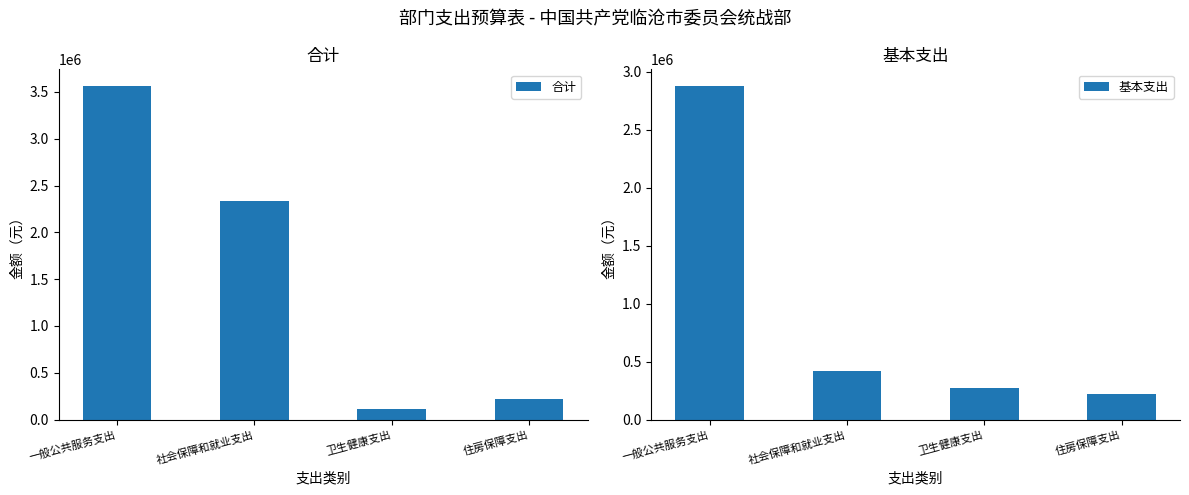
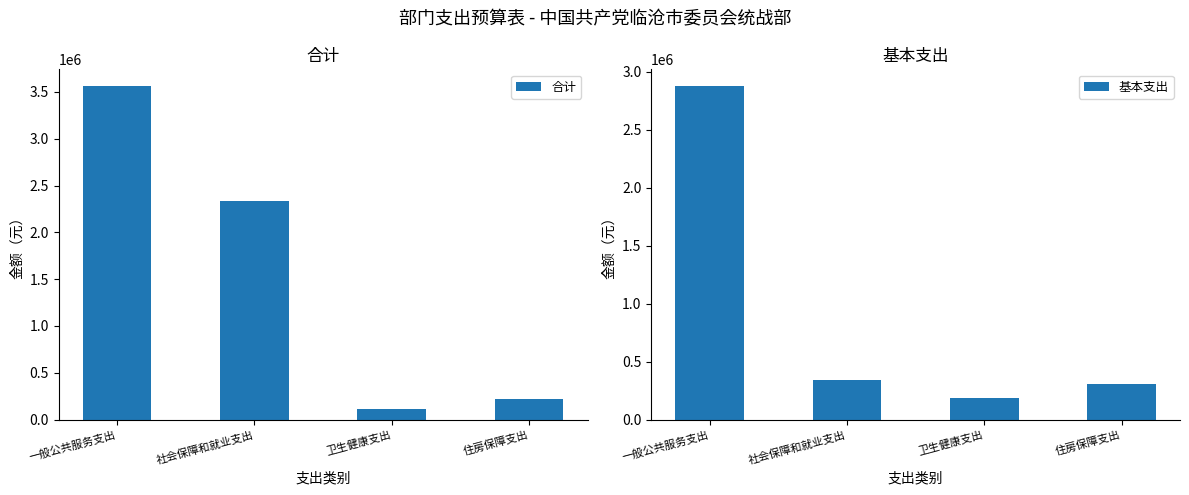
基本支出, 社会保障和就业支出: 420000 -> 340000
基本支出, 卫生健康支出: 270000 -> 190000
基本支出, 住房保障支出: 220000 -> 310000
